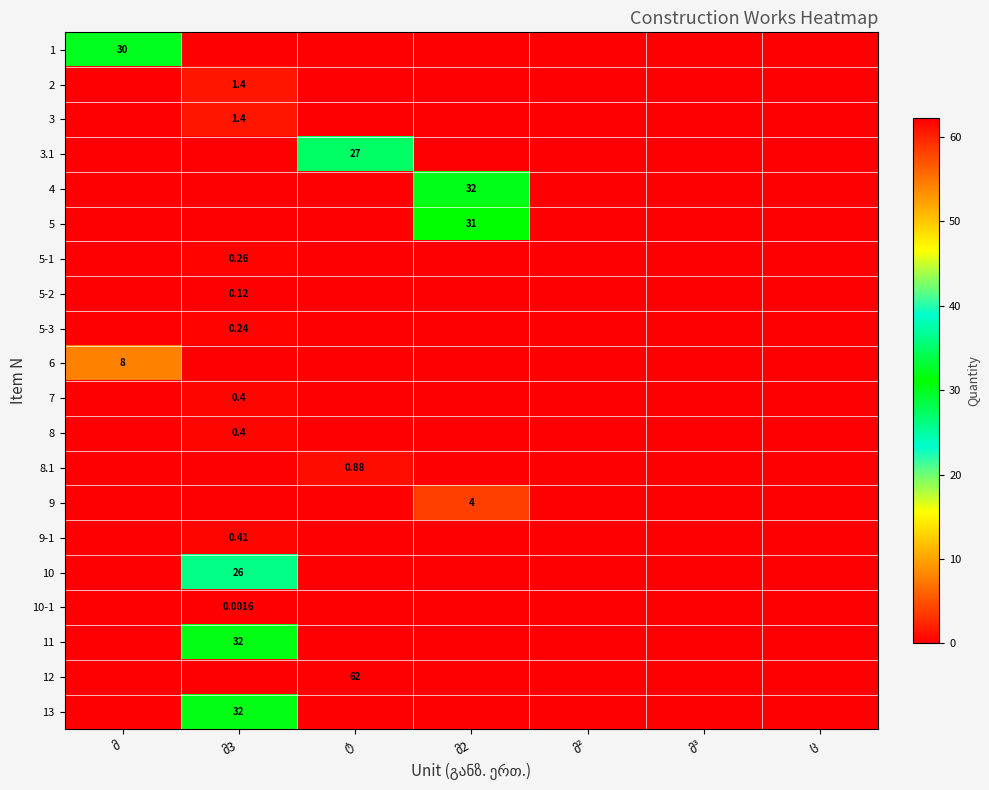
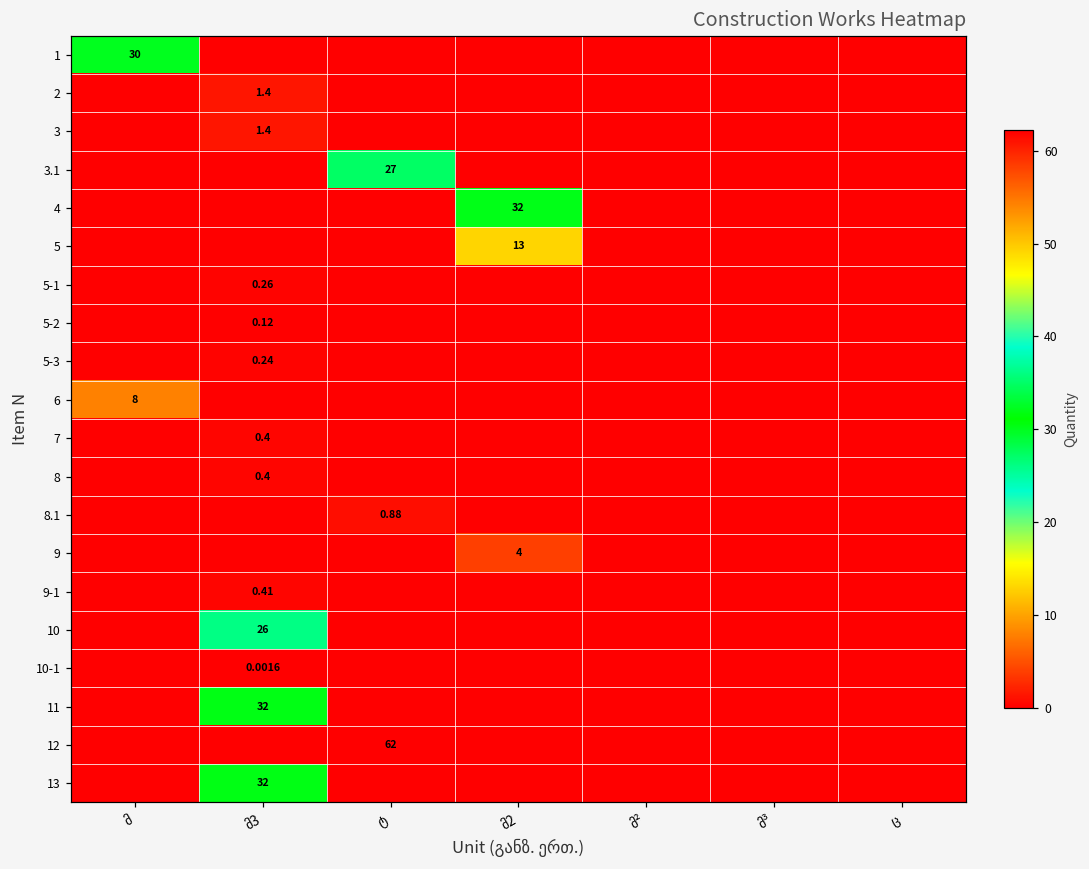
5, მ2: 31 -> 13
